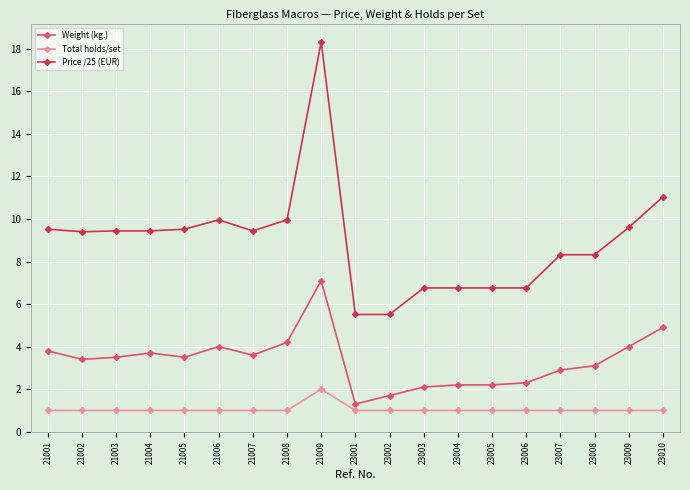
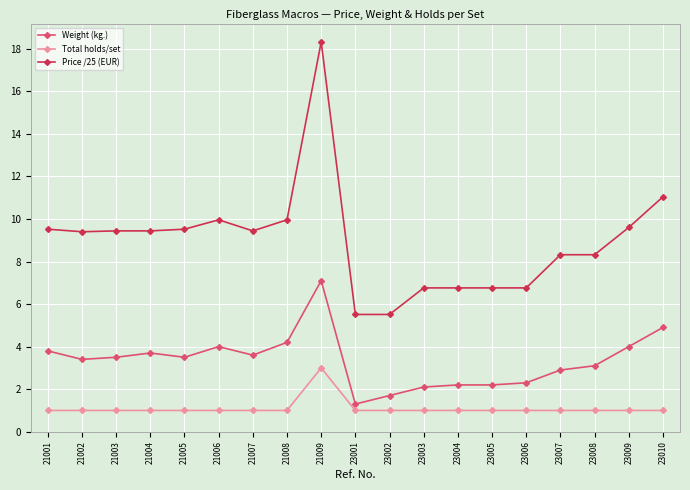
Total holds/set, 21009: 2 -> 3
